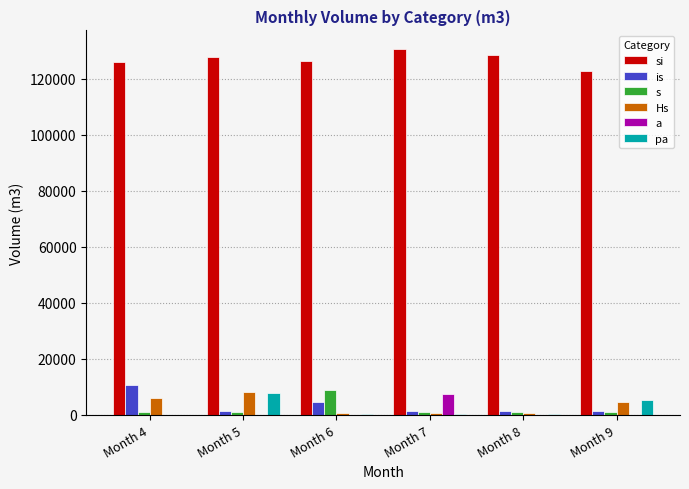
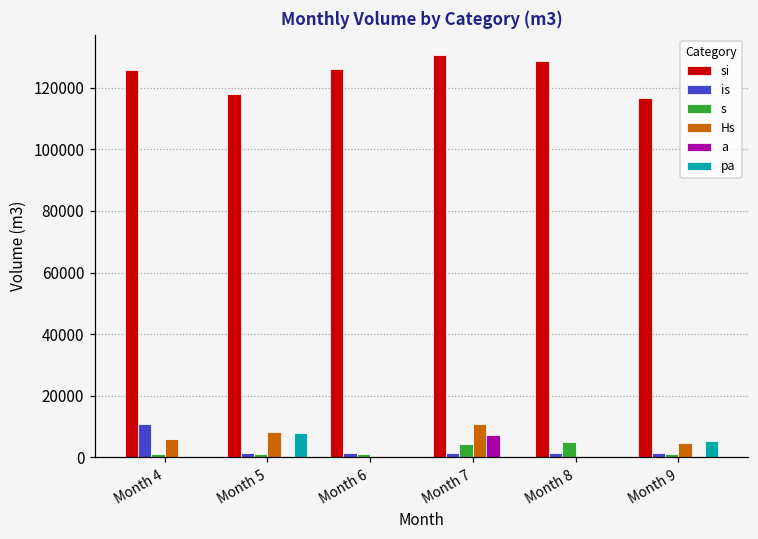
si, Month 5: 128000 -> 118000
is, Month 6: 5000 -> 1000
s, Month 6: 9000 -> 1000
s, Month 7: 1000 -> 4000
Hs, Month 7: 1000 -> 11000
s, Month 8: 1000 -> 5000
si, Month 9: 123000 -> 117000
